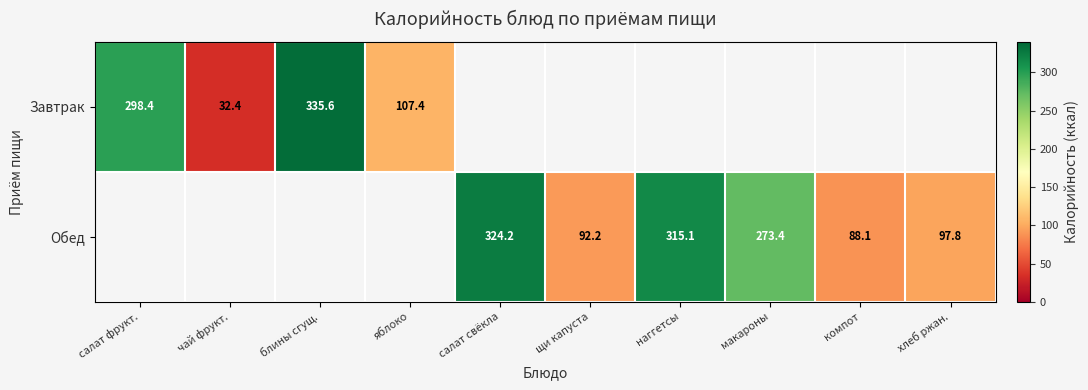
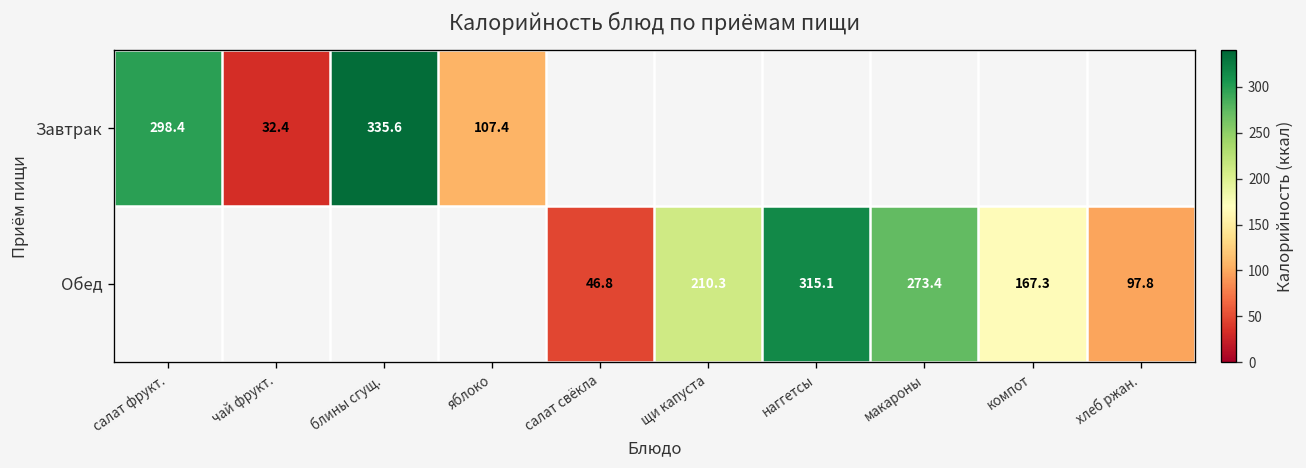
Обед, салат свёкла: 324.2 -> 46.8
Обед, щи капуста: 92.2 -> 210.3
Обед, компот: 88.1 -> 167.3
